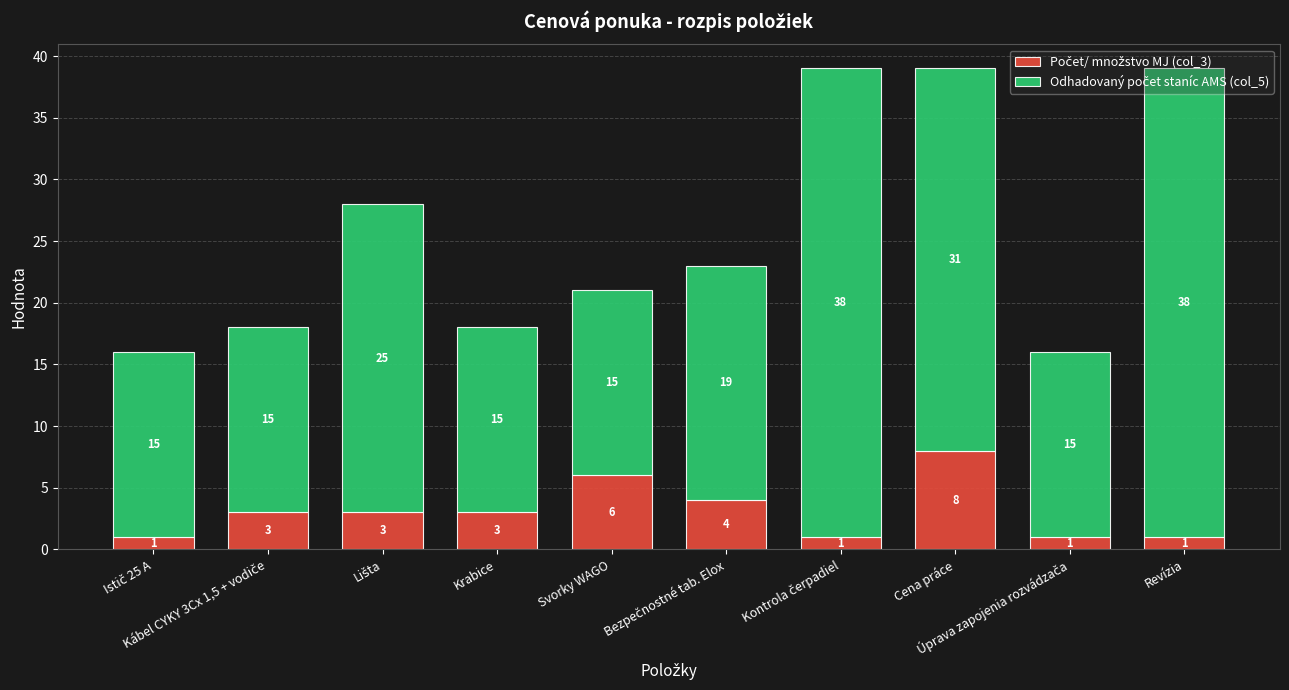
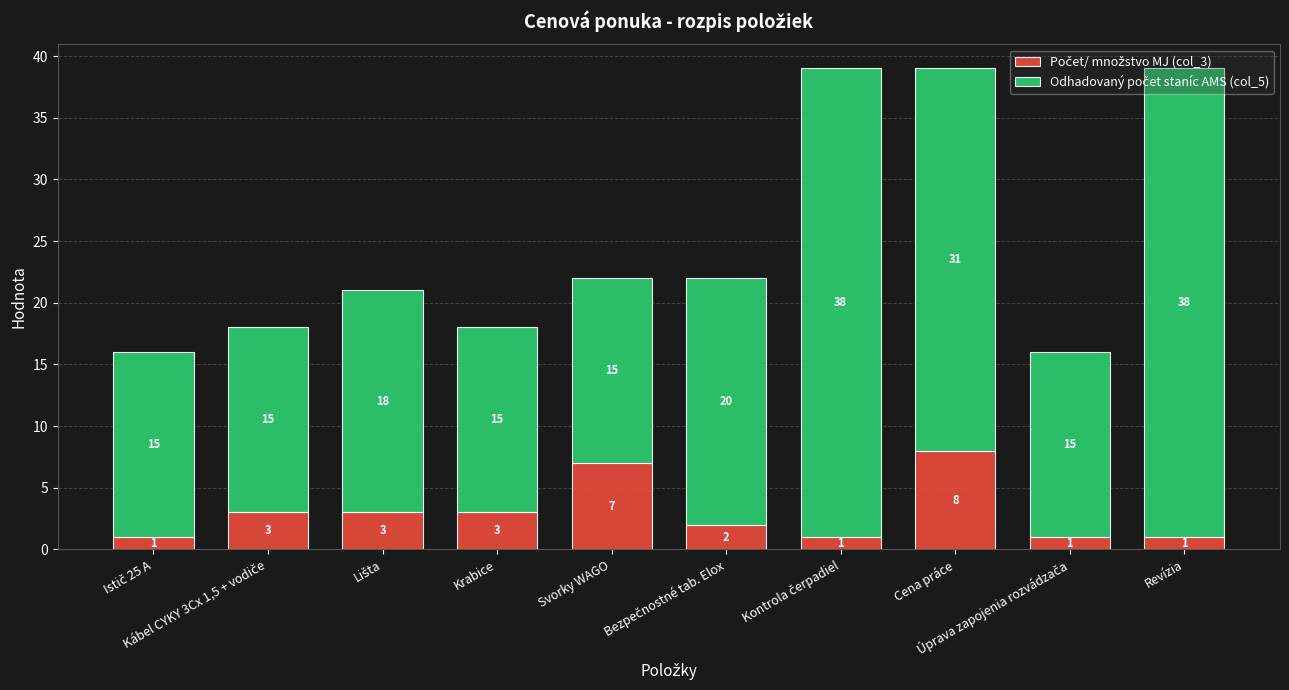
Odhadovaný počet staníc AMS (col_5), Lišta: 25 -> 18
Počet/ množstvo MJ (col_3), Svorky WAGO: 6 -> 7
Počet/ množstvo MJ (col_3), Bezpečnostné tab. Elox: 4 -> 2
Odhadovaný počet staníc AMS (col_5), Bezpečnostné tab. Elox: 19 -> 20
